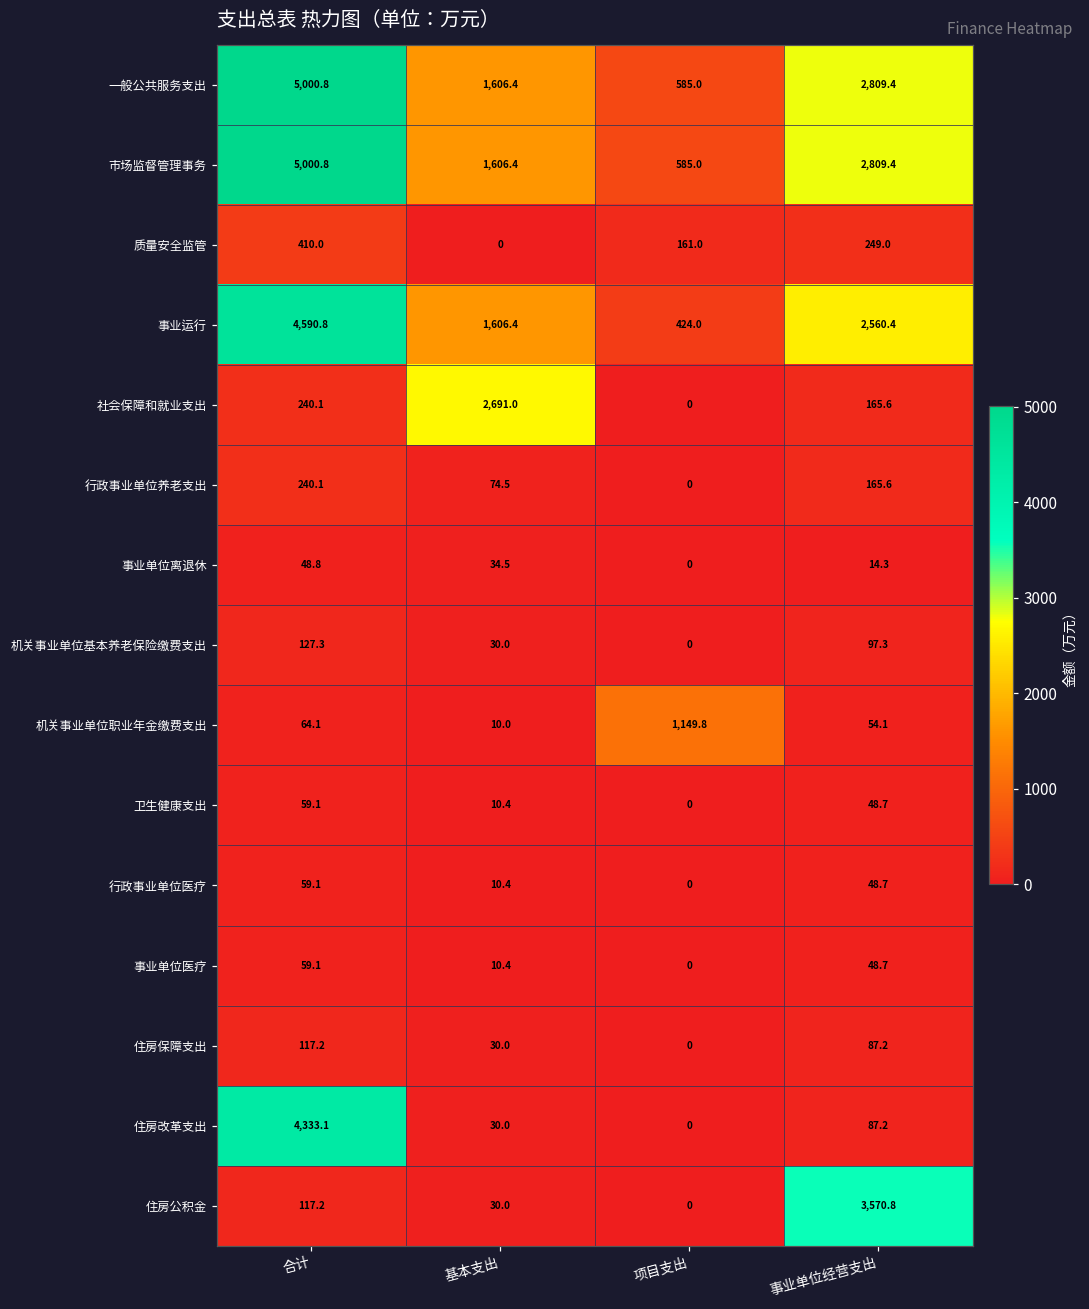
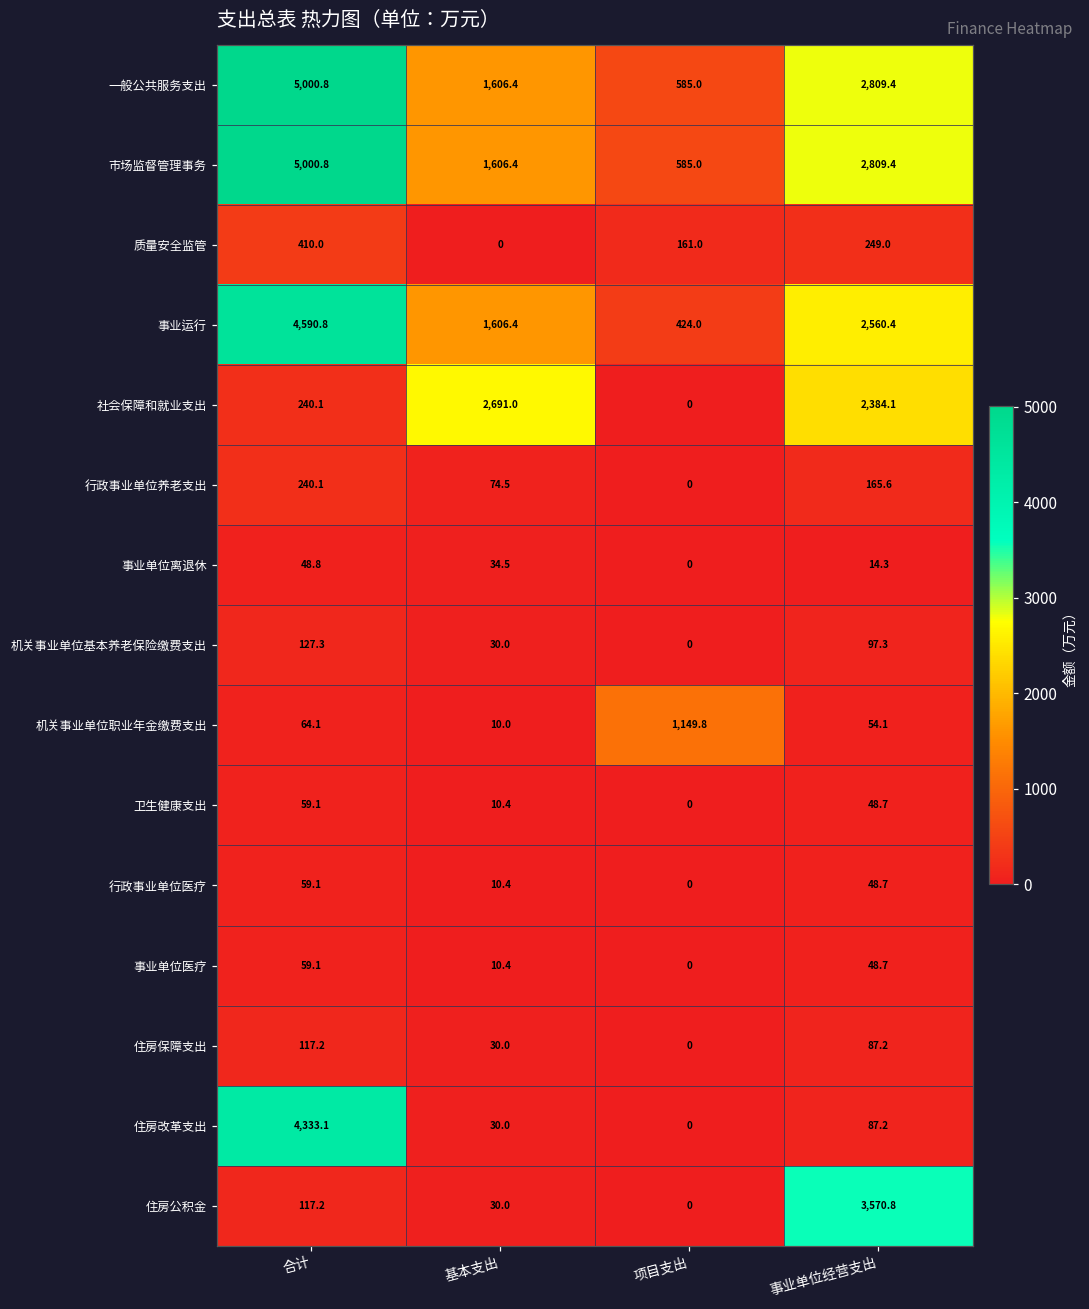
社会保障和就业支出, 事业单位经营支出: 165.6 -> 2,384.1
